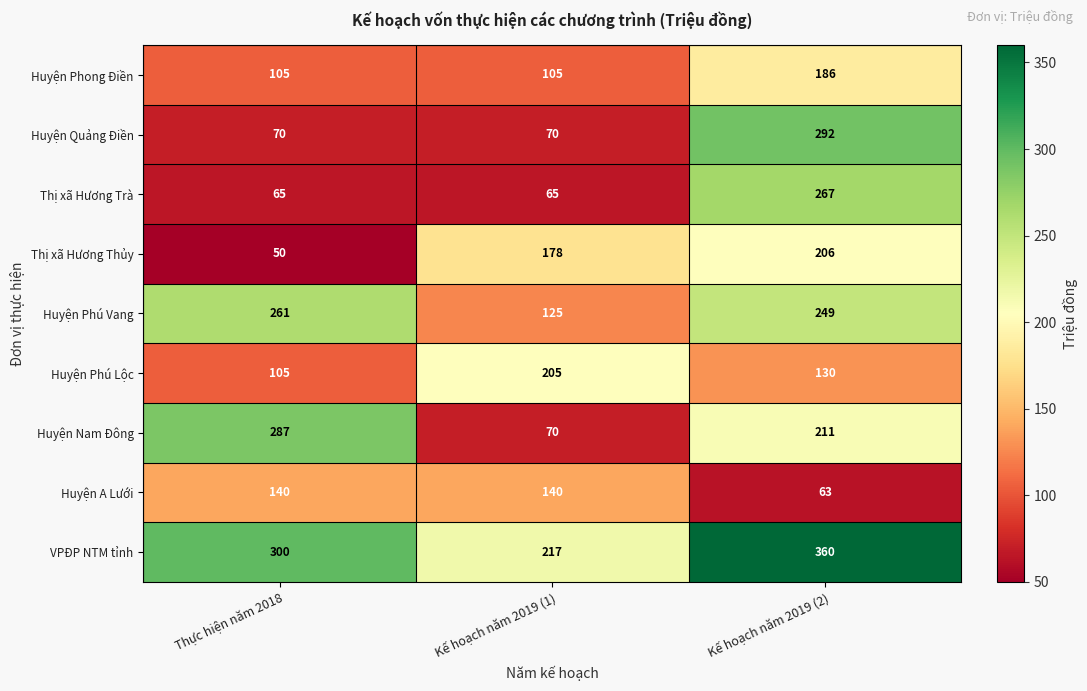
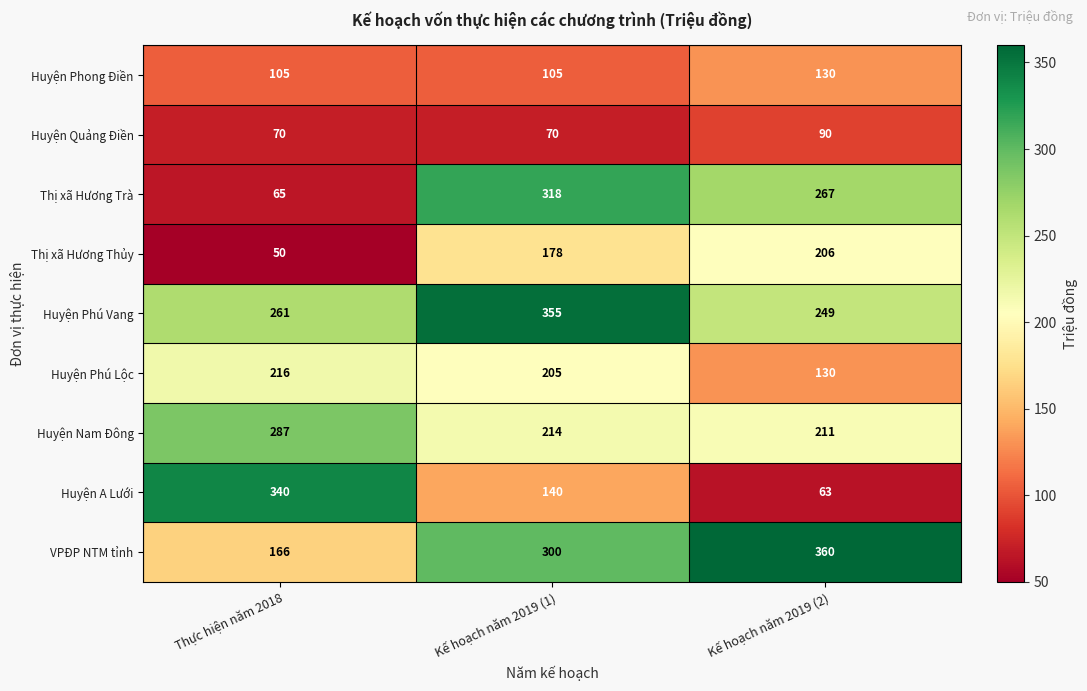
Huyện Phong Điền, Kế hoạch năm 2019 (2): 186 -> 130
Huyện Quảng Điền, Kế hoạch năm 2019 (2): 292 -> 90
Thị xã Hương Trà, Kế hoạch năm 2019 (1): 65 -> 318
Huyện Phú Vang, Kế hoạch năm 2019 (1): 125 -> 355
Huyện Phú Lộc, Thực hiện năm 2018: 105 -> 216
Huyện Nam Đông, Kế hoạch năm 2019 (1): 70 -> 214
Huyện A Lưới, Thực hiện năm 2018: 140 -> 340
VPĐP NTM tỉnh, Thực hiện năm 2018: 300 -> 166
VPĐP NTM tỉnh, Kế hoạch năm 2019 (1): 217 -> 300
